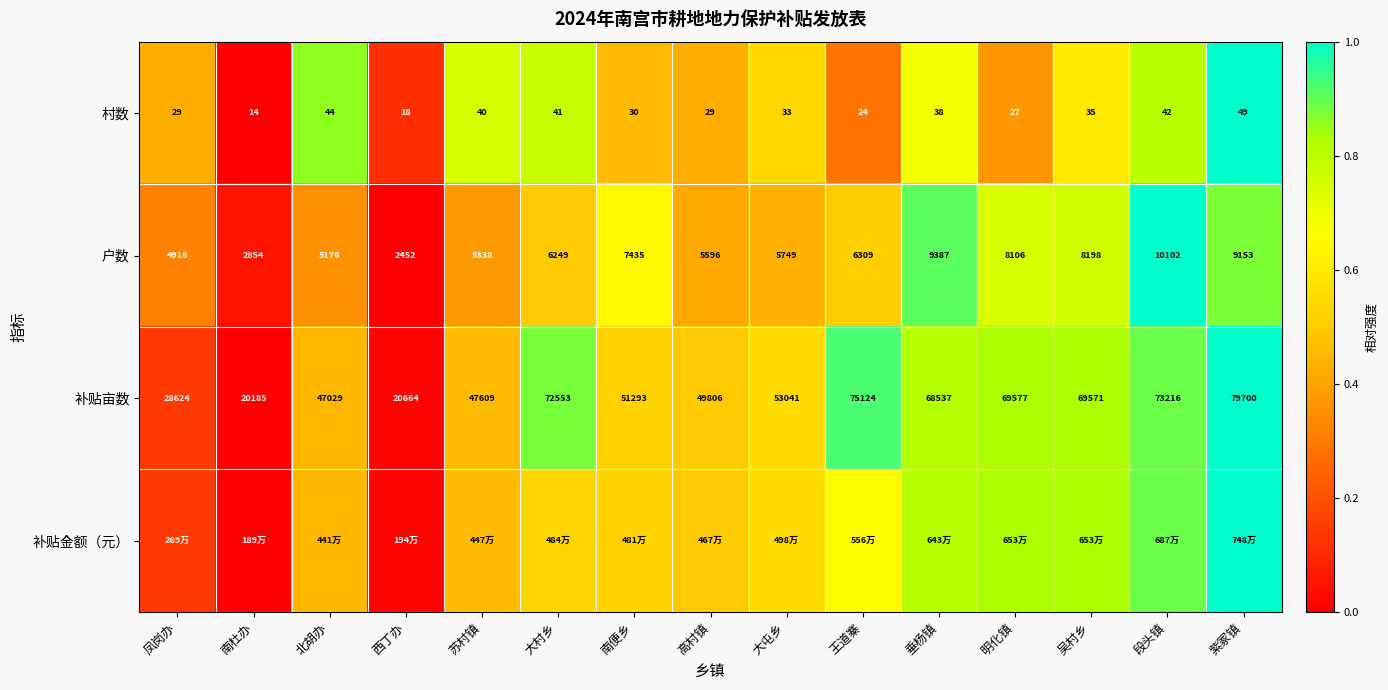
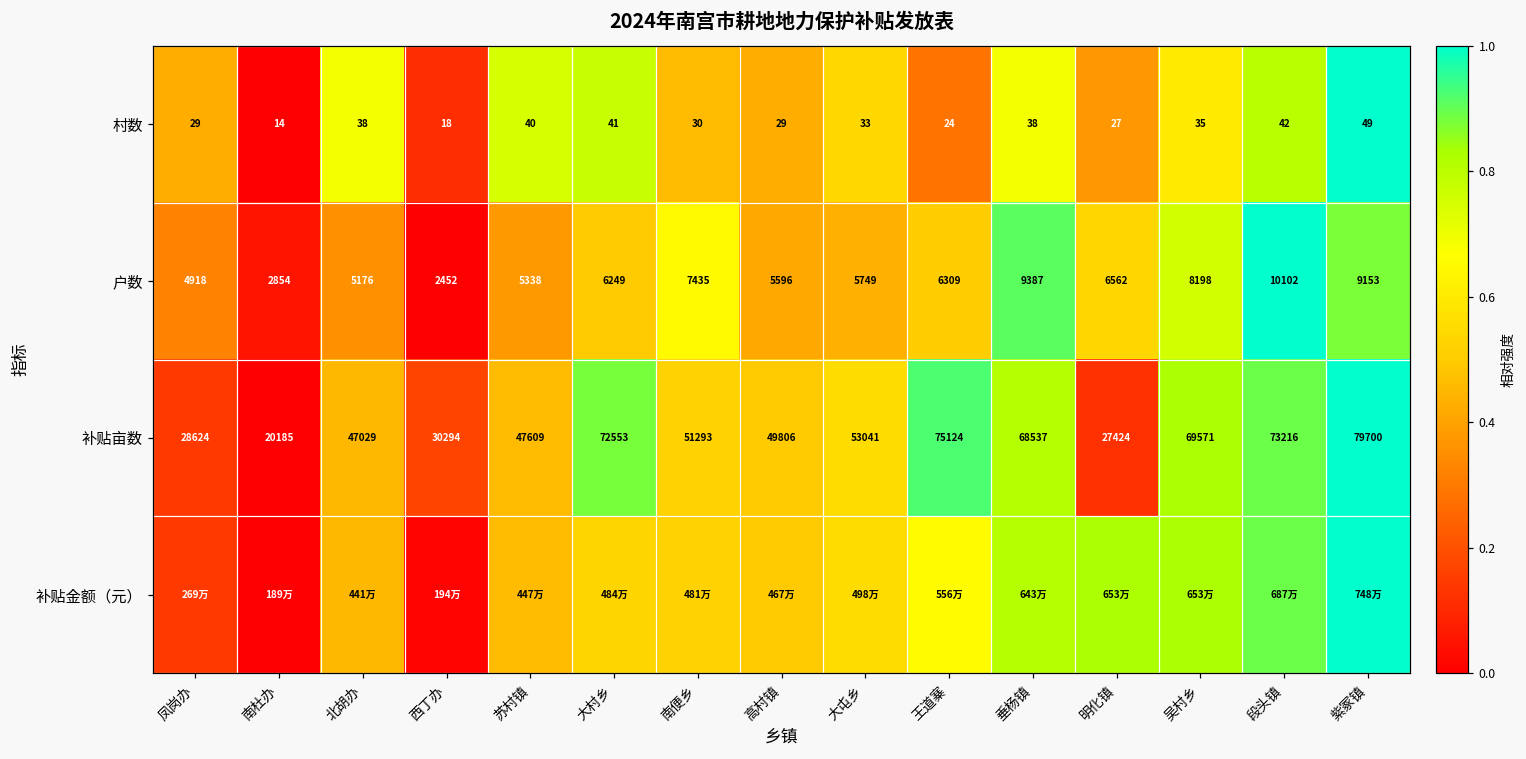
村数, 北胡办: 44 -> 38
户数, 明化镇: 8106 -> 6562
补贴亩数, 西丁办: 20664 -> 30294
补贴亩数, 明化镇: 69577 -> 27424
